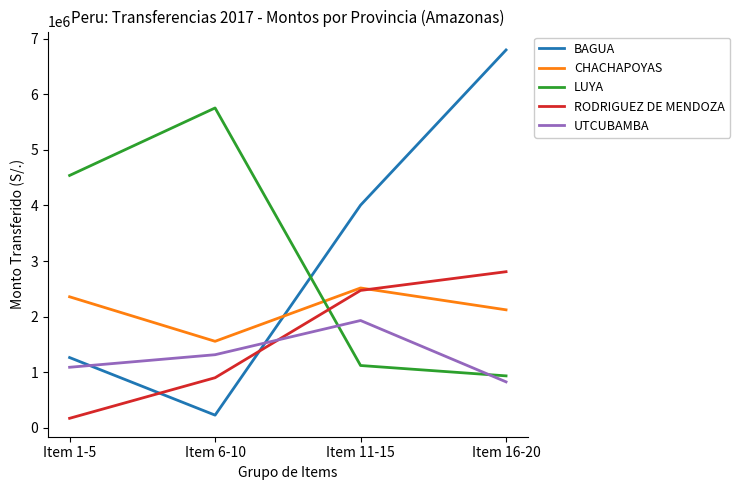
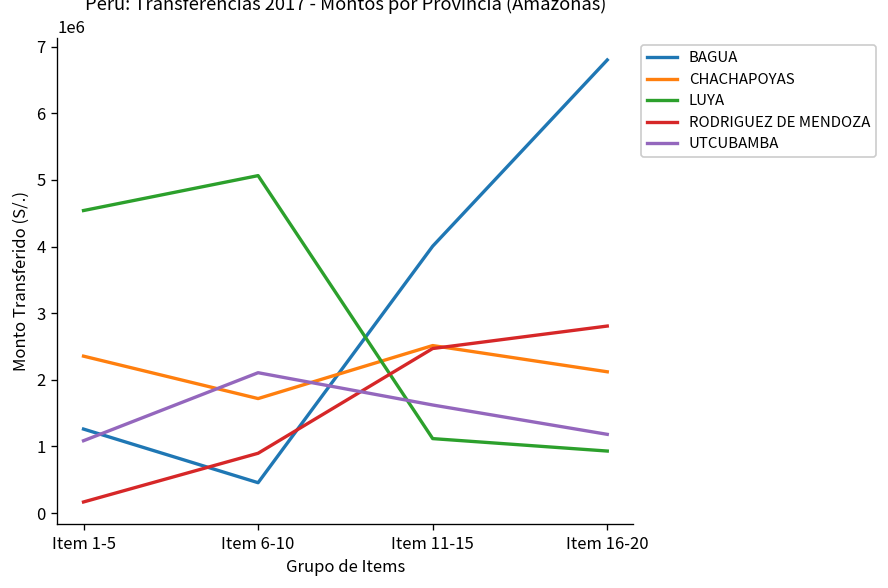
BAGUA, Item 6-10: 200000 -> 500000
CHACHAPOYAS, Item 6-10: 1600000 -> 1700000
LUYA, Item 6-10: 5800000 -> 5100000
UTCUBAMBA, Item 6-10: 1300000 -> 2100000
UTCUBAMBA, Item 11-15: 1900000 -> 1600000
UTCUBAMBA, Item 16-20: 800000 -> 1200000
